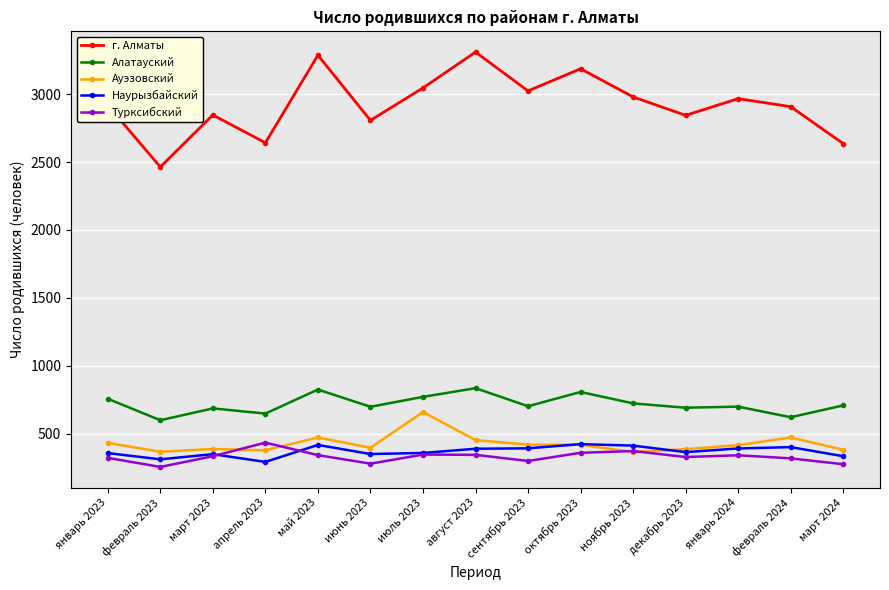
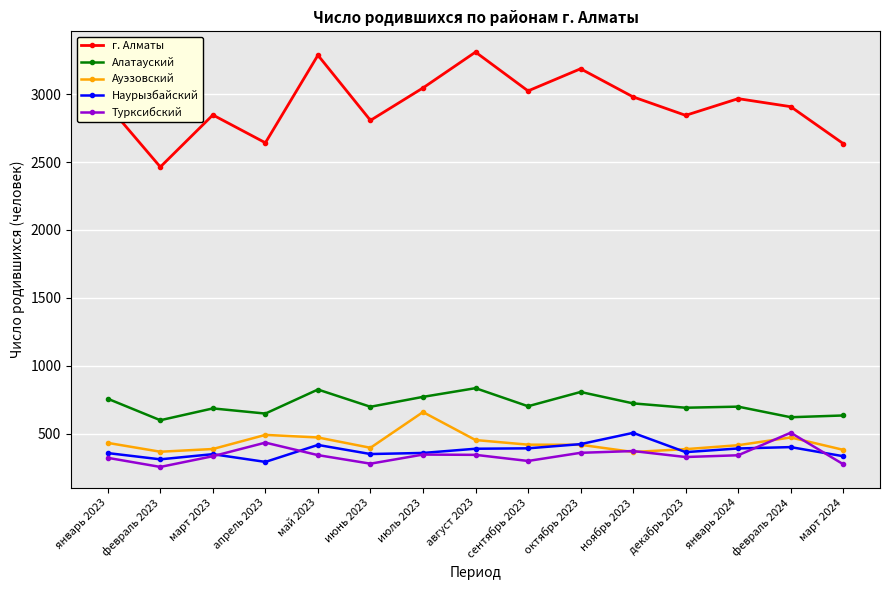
Ауэзовский, апрель 2023: 380 -> 490
Наурызбайский, ноябрь 2023: 410 -> 510
Турксибский, февраль 2024: 320 -> 510
Алатауский, март 2024: 710 -> 630
